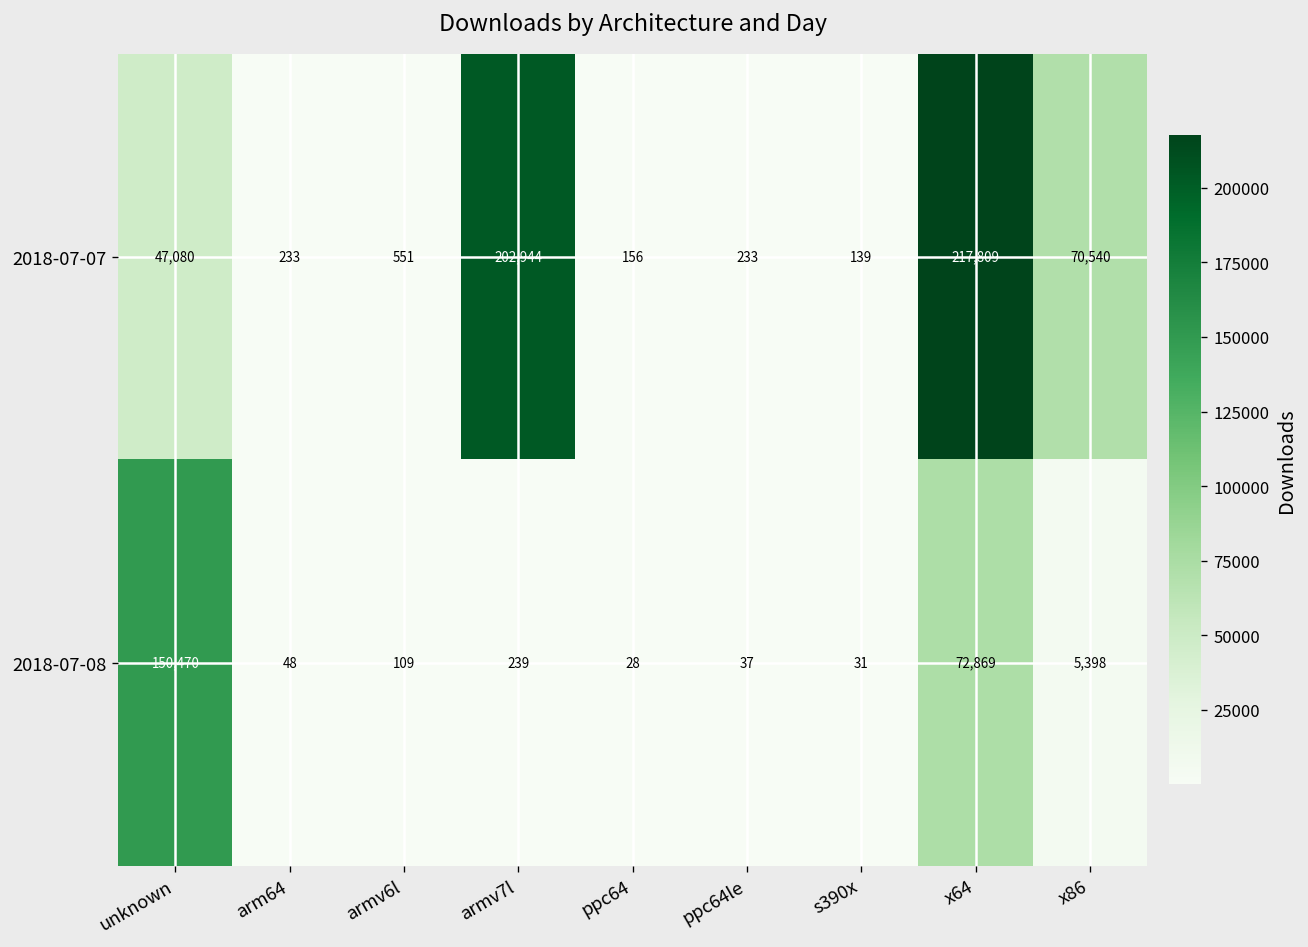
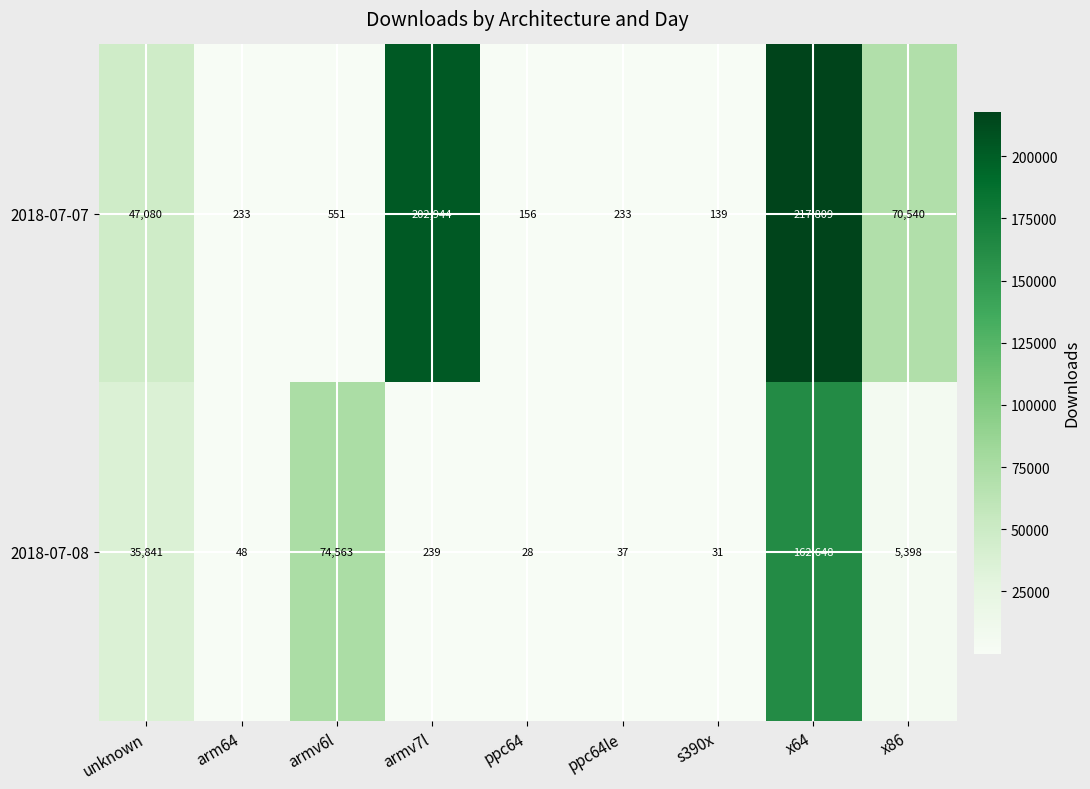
2018-07-08, unknown: 150,470 -> 35,841
2018-07-08, armv6l: 109 -> 74,563
2018-07-08, x64: 72,869 -> 162,648
